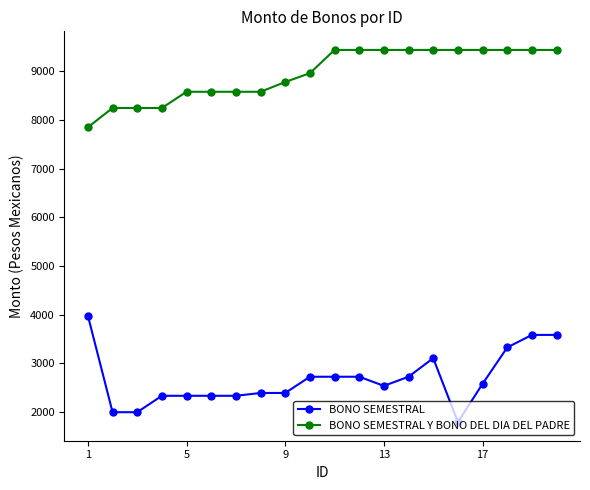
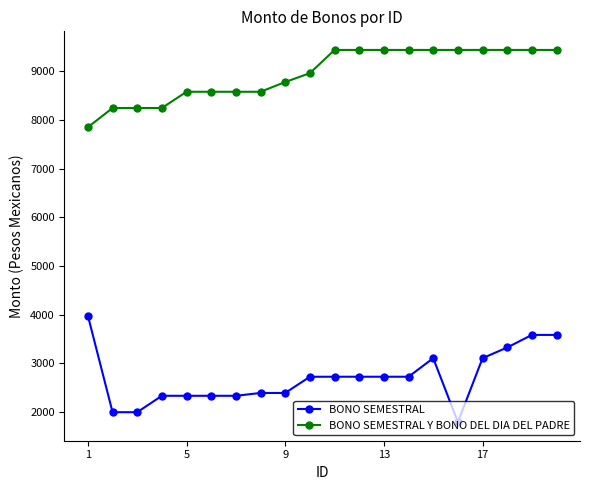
BONO SEMESTRAL, 13: 2500 -> 2700
BONO SEMESTRAL, 17: 2600 -> 3100
